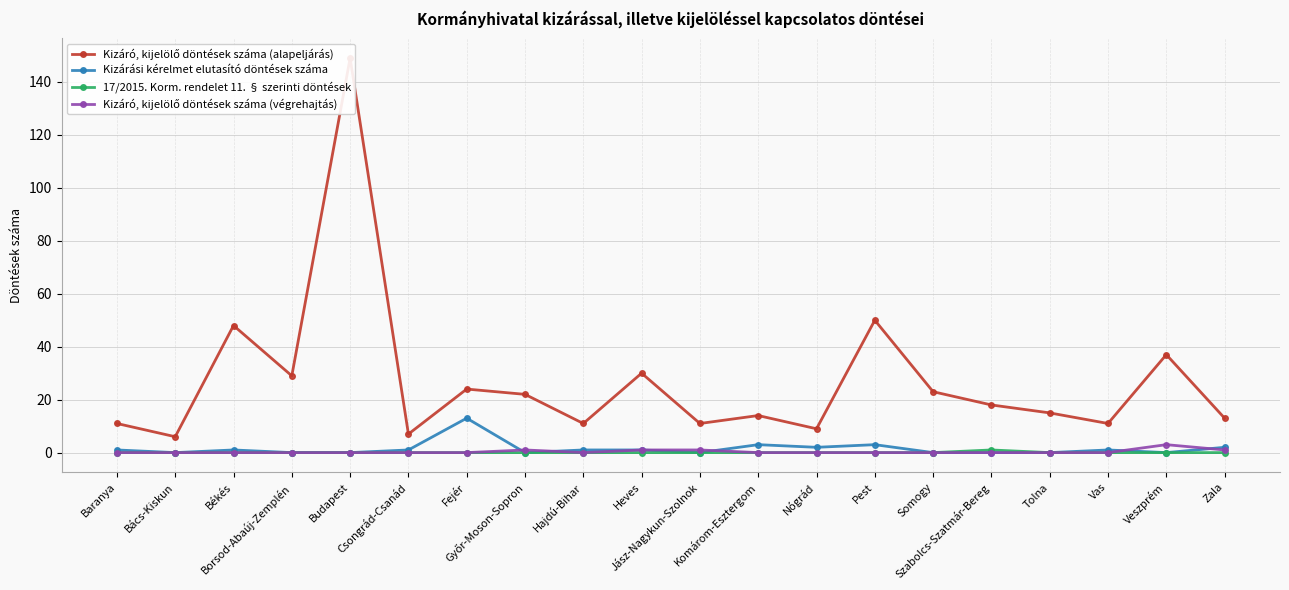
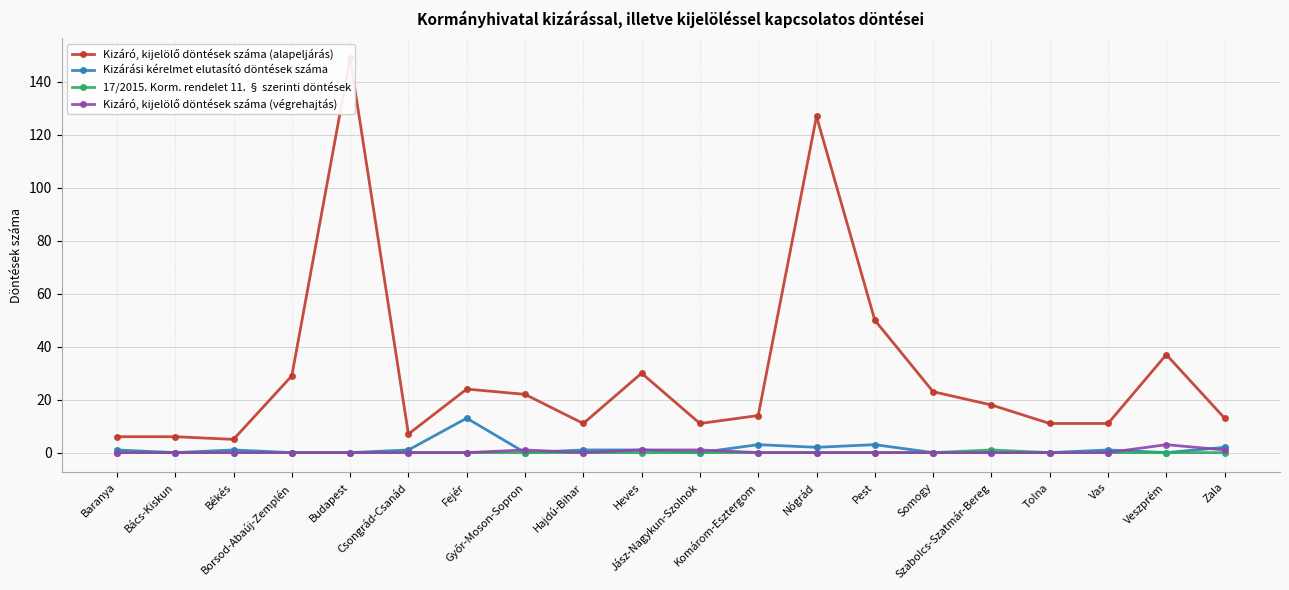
Kizáró, kijelölő döntések száma (alapeljárás), Baranya: 11 -> 6
Kizáró, kijelölő döntések száma (alapeljárás), Békés: 48 -> 5
Kizáró, kijelölő döntések száma (alapeljárás), Nógrád: 9 -> 127
Kizáró, kijelölő döntések száma (alapeljárás), Tolna: 15 -> 11
